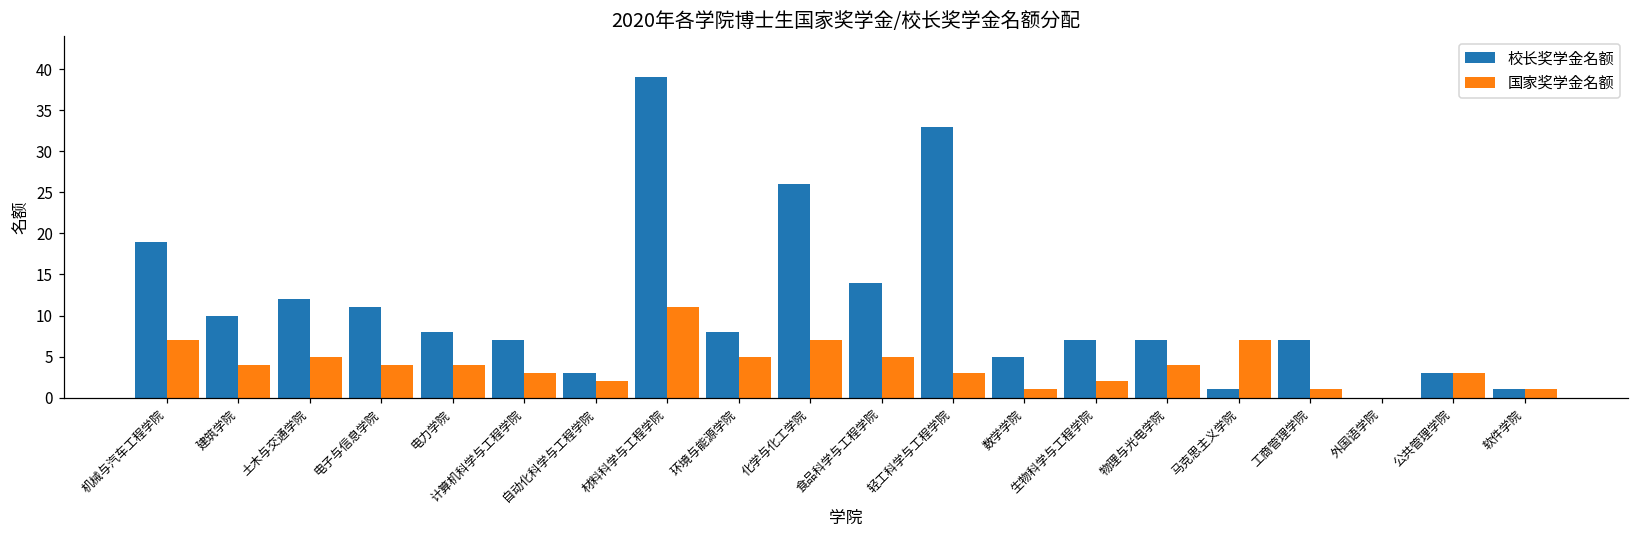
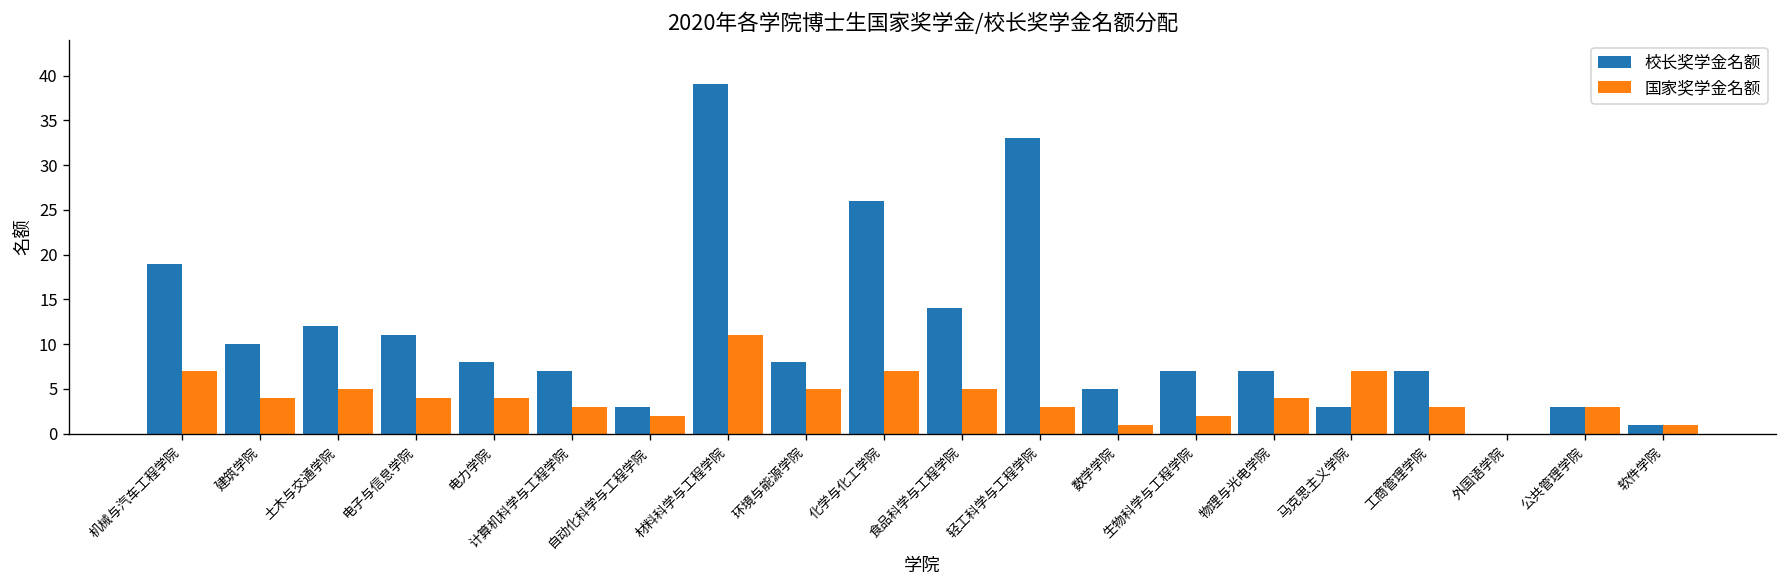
校长奖学金名额, 马克思主义学院: 1 -> 3
国家奖学金名额, 工商管理学院: 1 -> 3
